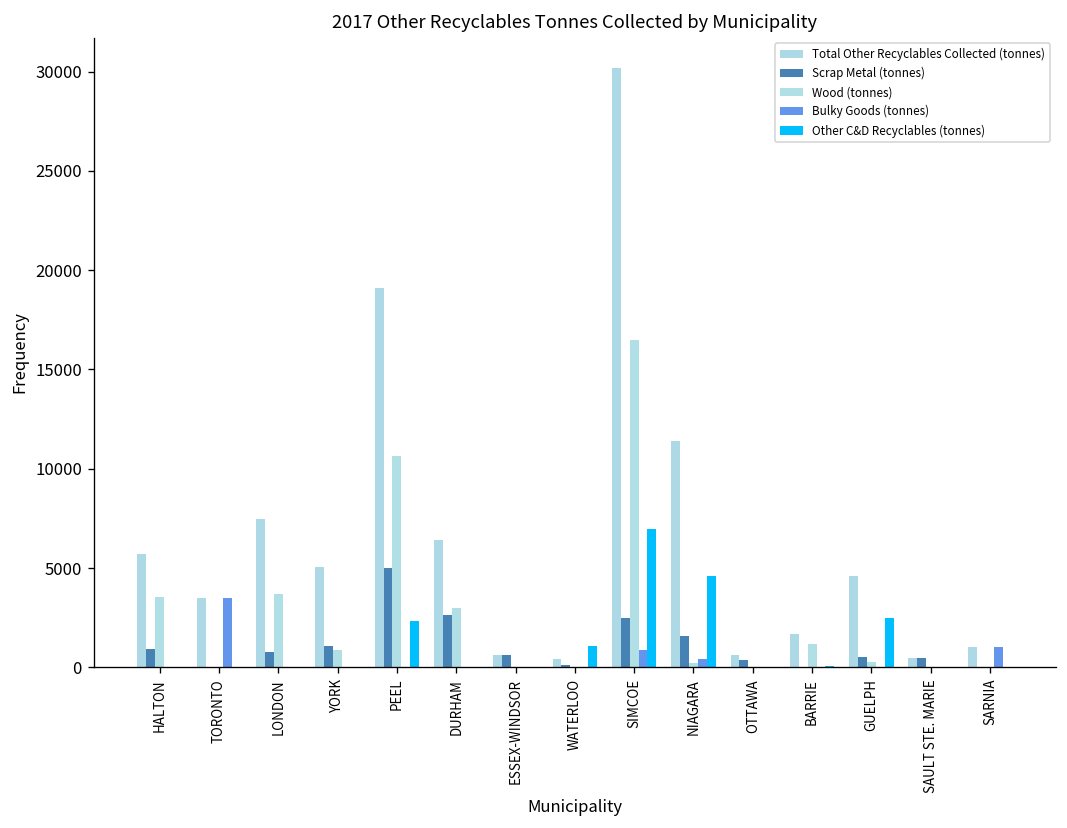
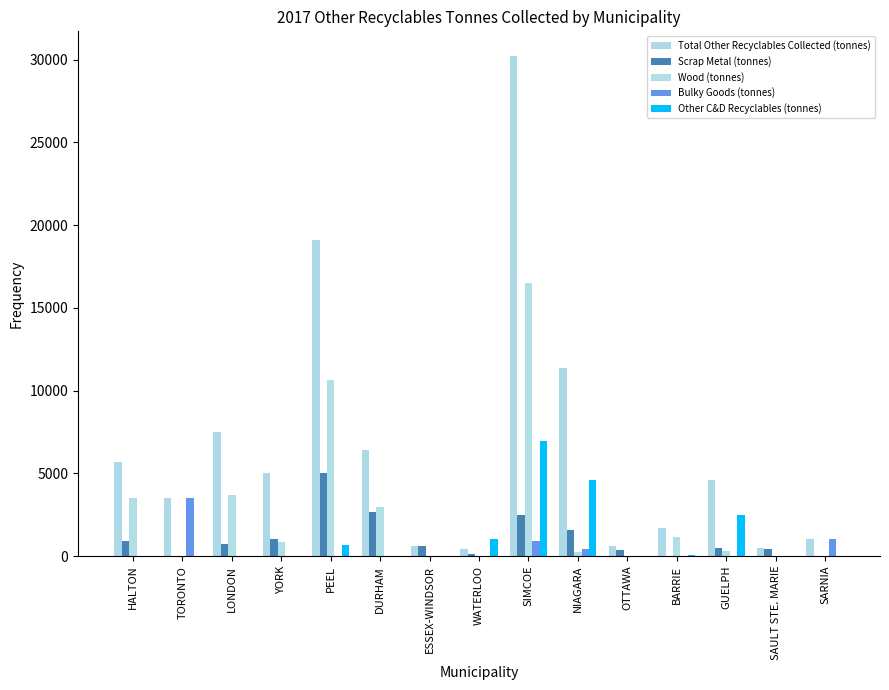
Other C&D Recyclables (tonnes), PEEL: 2300 -> 700
